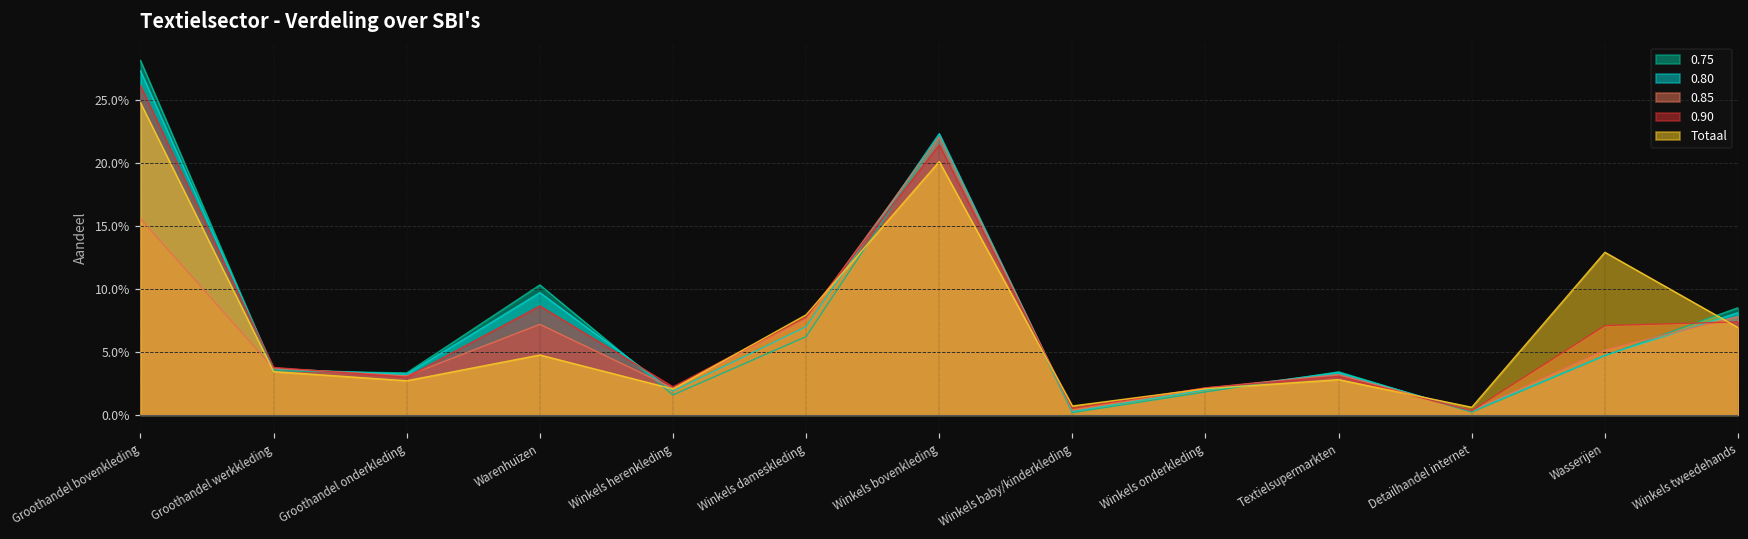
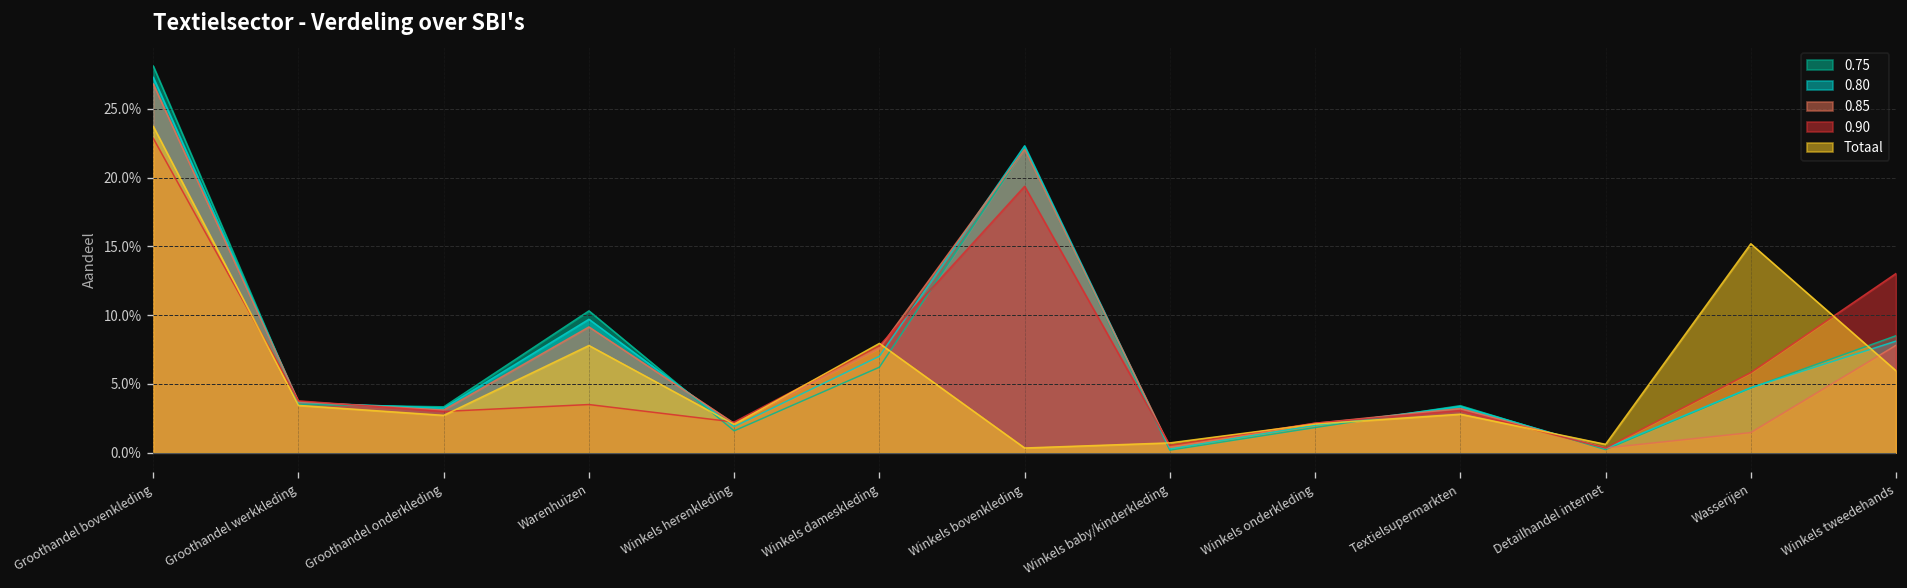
0.85, Groothandel bovenkleding: 15.6% -> 26.8%
0.90, Groothandel bovenkleding: 26.1% -> 22.9%
Totaal, Groothandel bovenkleding: 24.8% -> 23.7%
0.85, Warenhuizen: 7.2% -> 9.1%
0.90, Warenhuizen: 8.6% -> 3.5%
Totaal, Warenhuizen: 4.8% -> 7.8%
0.90, Winkels bovenkleding: 21.4% -> 19.4%
Totaal, Winkels bovenkleding: 20.1% -> 0.3%
0.85, Wasserijen: 5.1% -> 1.5%
0.90, Wasserijen: 7.1% -> 5.8%
Totaal, Wasserijen: 12.9% -> 15.2%
0.90, Winkels tweedehands: 7.4% -> 13.0%
Totaal, Winkels tweedehands: 6.9% -> 6.0%
